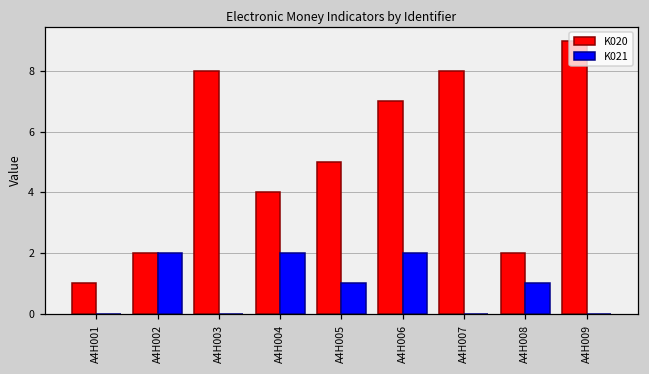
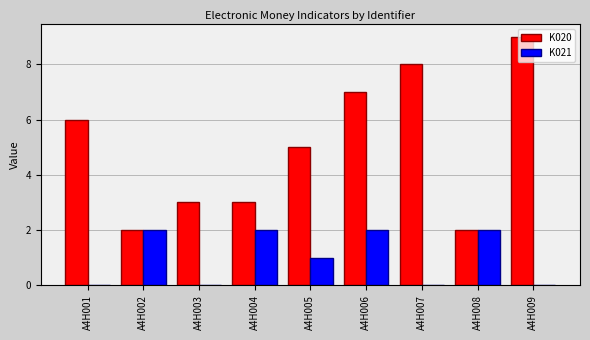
K020, A4H001: 1 -> 6
K020, A4H003: 8 -> 3
K020, A4H004: 4 -> 3
K021, A4H008: 1 -> 2
